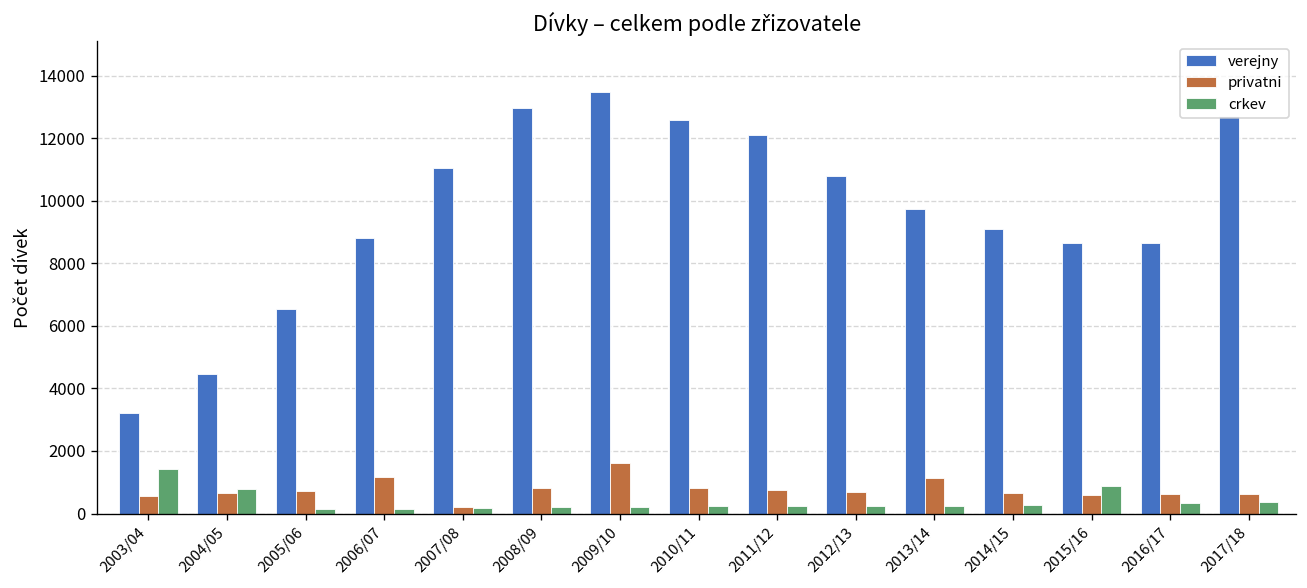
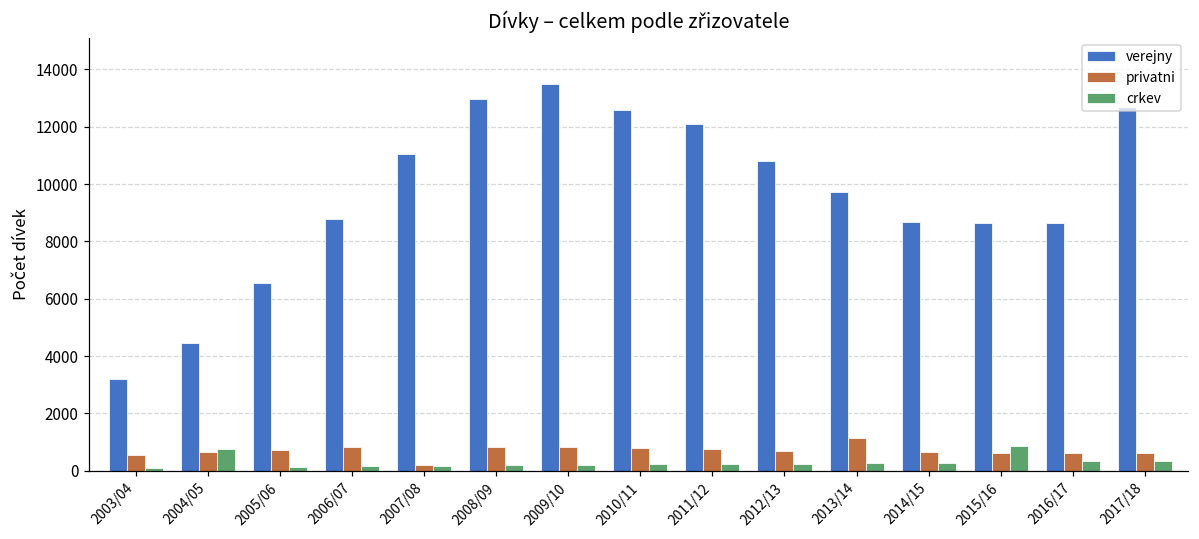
crkev, 2003/04: 1400 -> 100
privatni, 2006/07: 1200 -> 800
privatni, 2009/10: 1600 -> 800
verejny, 2014/15: 9100 -> 8700
